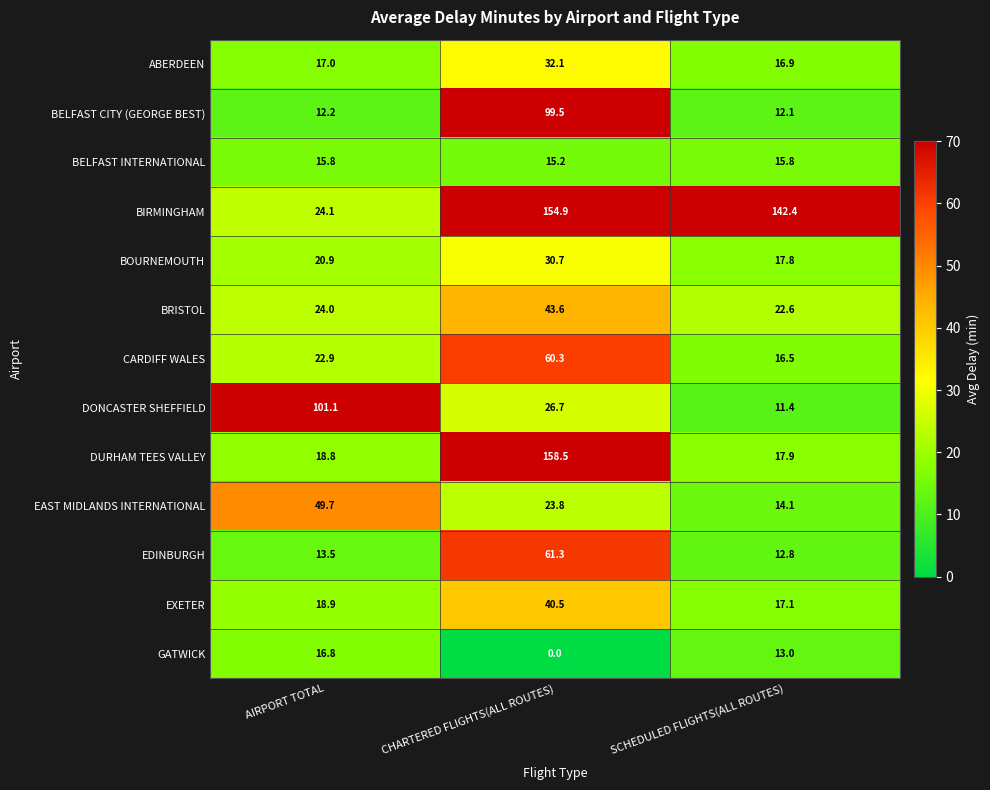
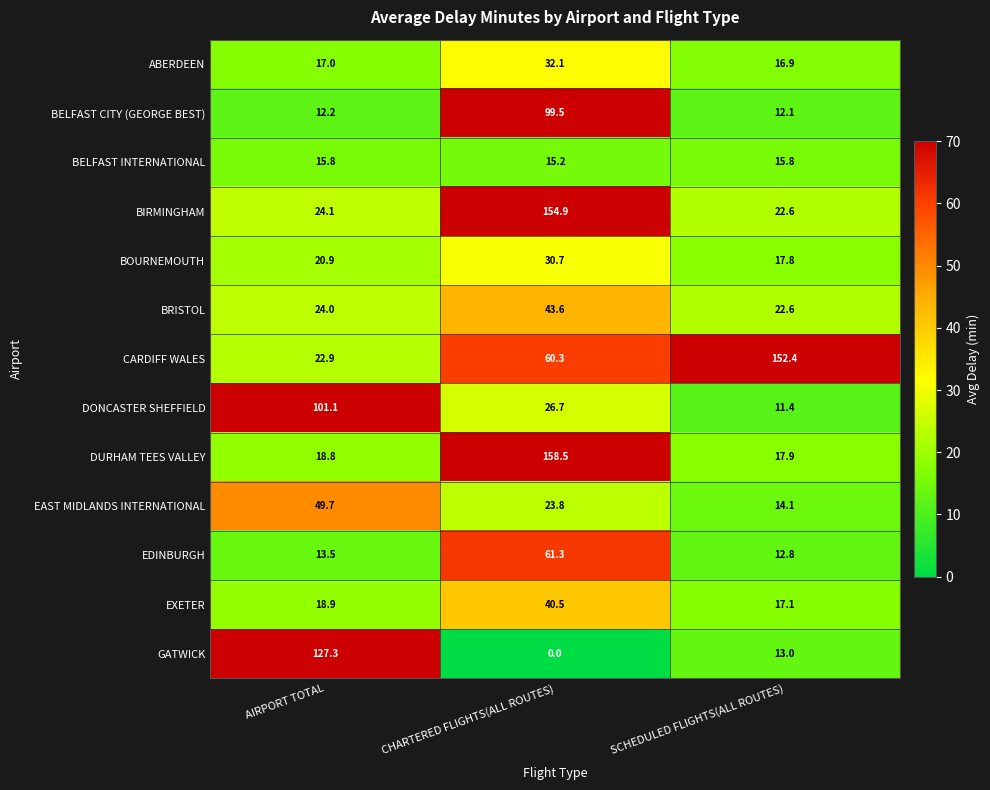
BIRMINGHAM, SCHEDULED FLIGHTS(ALL ROUTES): 142.4 -> 22.6
CARDIFF WALES, SCHEDULED FLIGHTS(ALL ROUTES): 16.5 -> 152.4
GATWICK, AIRPORT TOTAL: 16.8 -> 127.3
